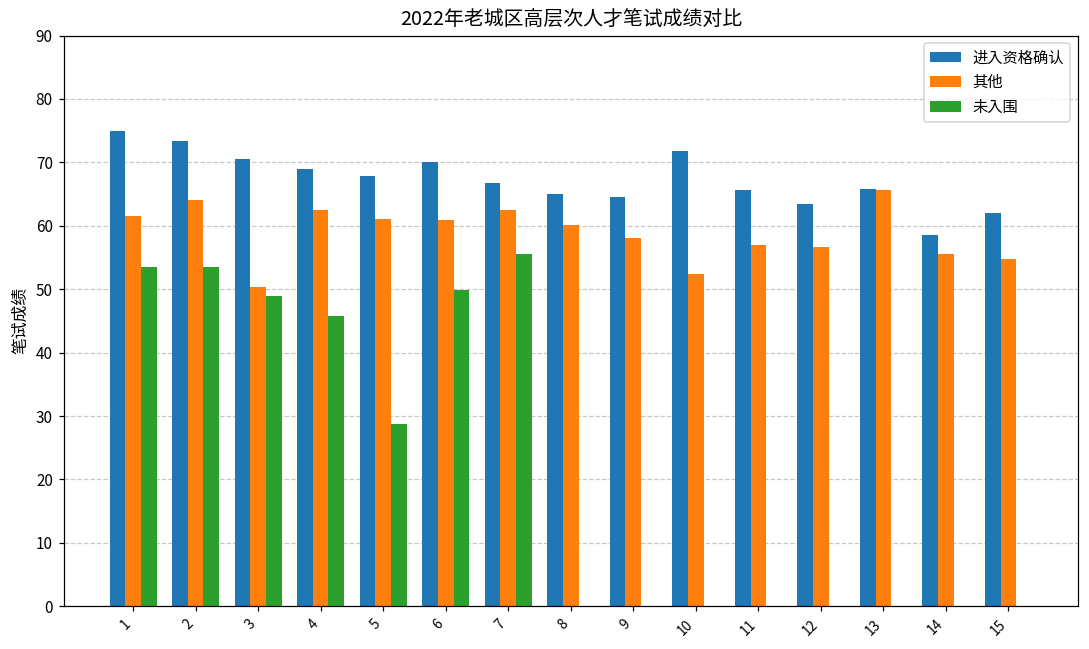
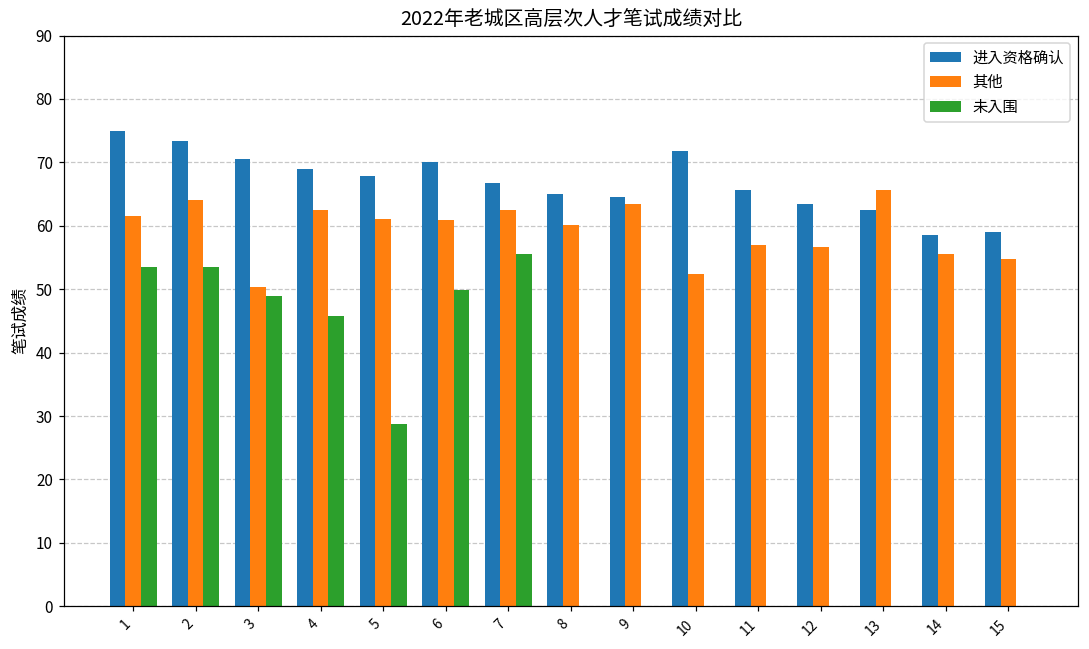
其他, 9: 58 -> 63
进入资格确认, 13: 66 -> 63
进入资格确认, 15: 62 -> 59
